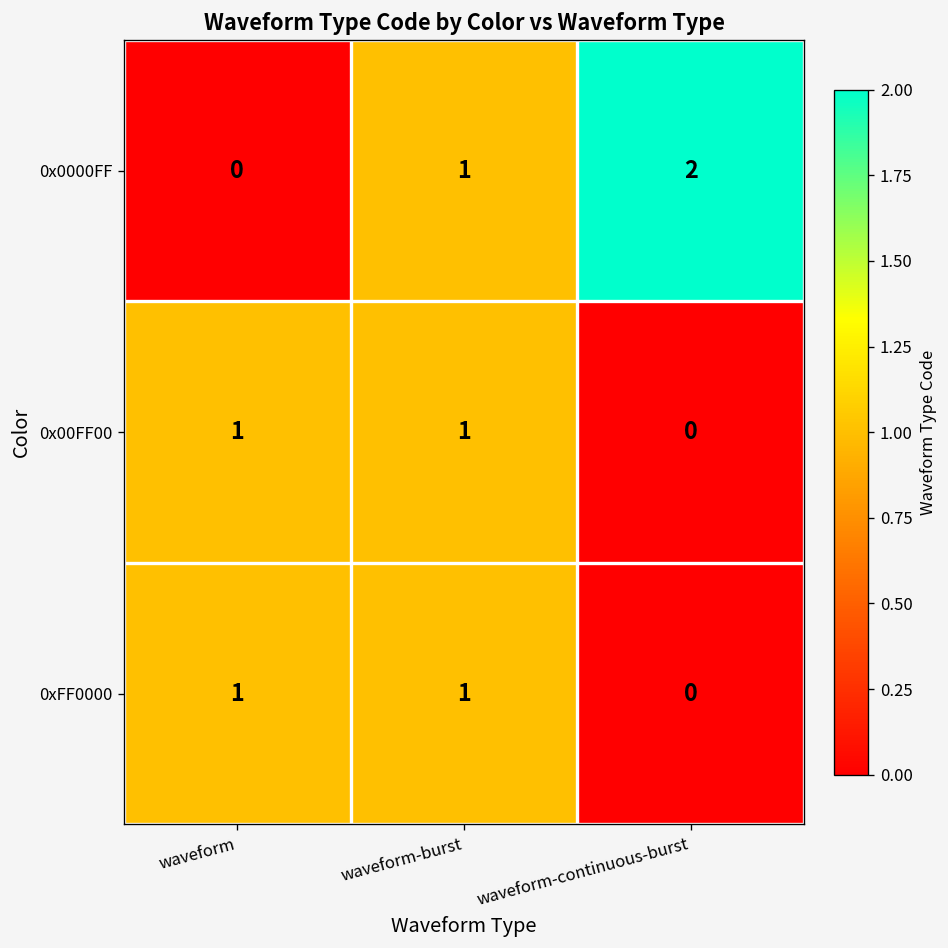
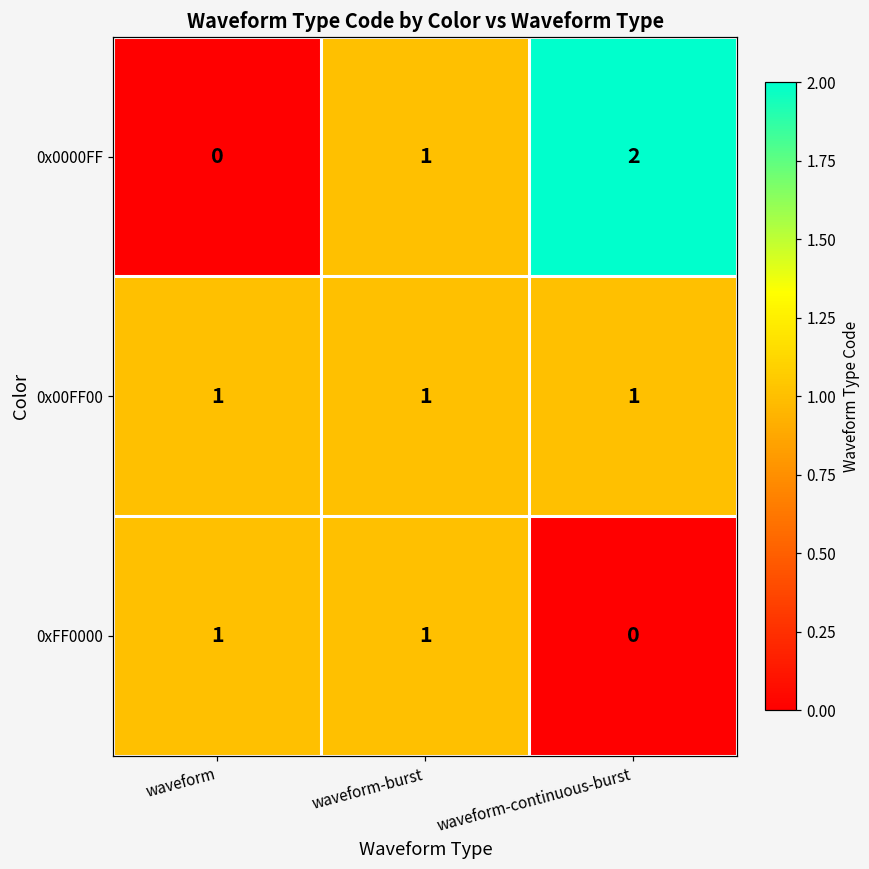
0x00FF00, waveform-continuous-burst: 0 -> 1
